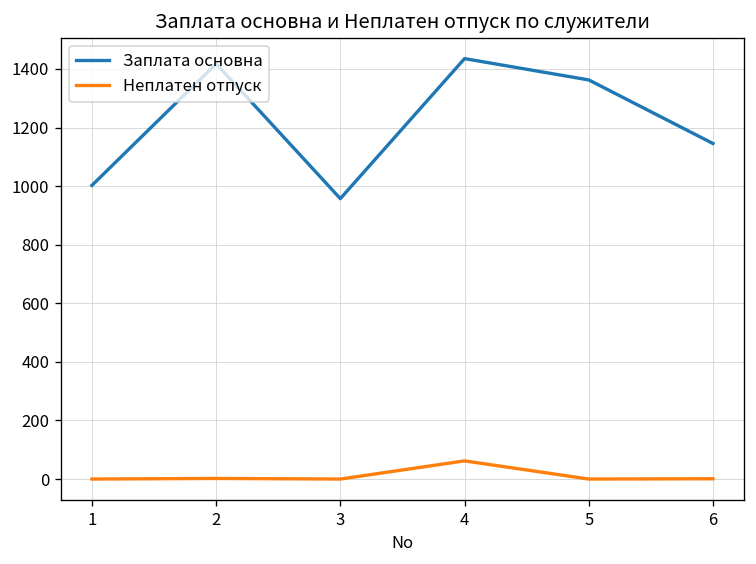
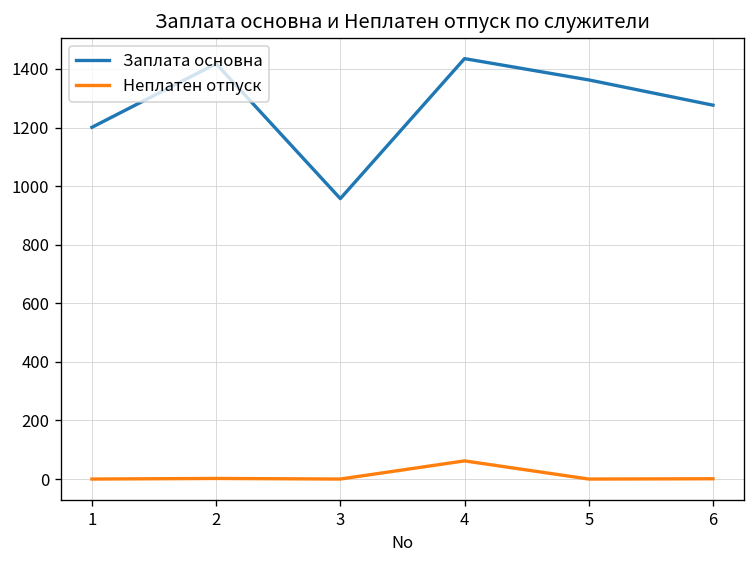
Заплата основна, 1: 1000 -> 1200
Заплата основна, 6: 1150 -> 1280
